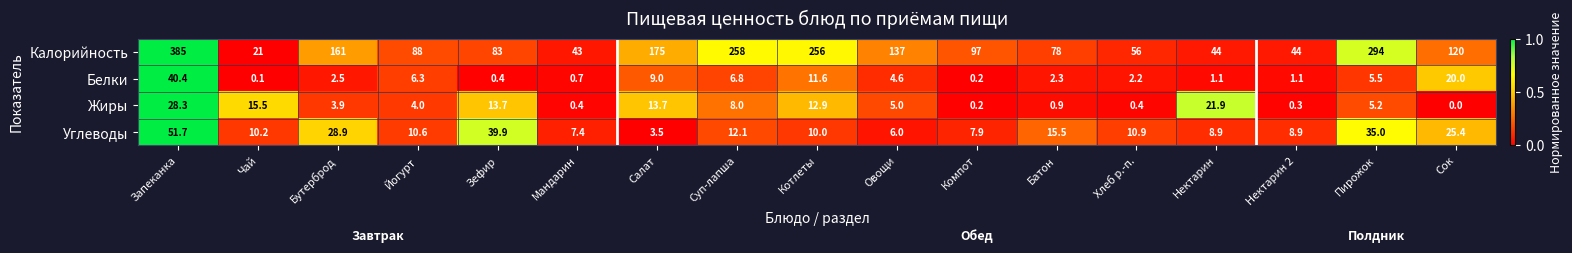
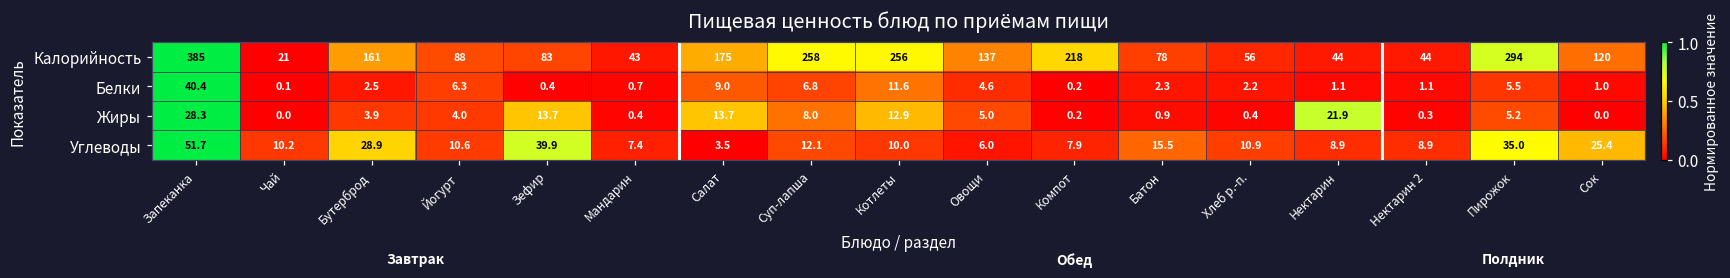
Калорийность, Компот: 97 -> 218
Белки, Сок: 20.0 -> 1.0
Жиры, Чай: 15.5 -> 0.0
